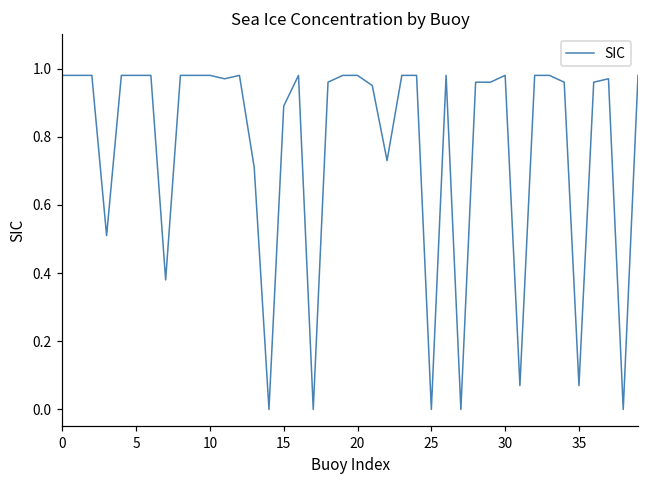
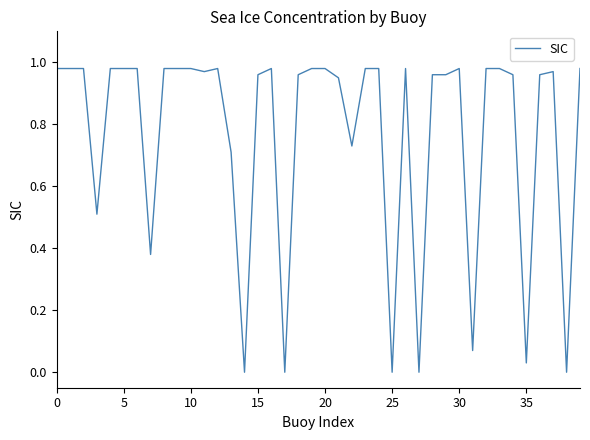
15: 0.89 -> 0.96
35: 0.07 -> 0.03
